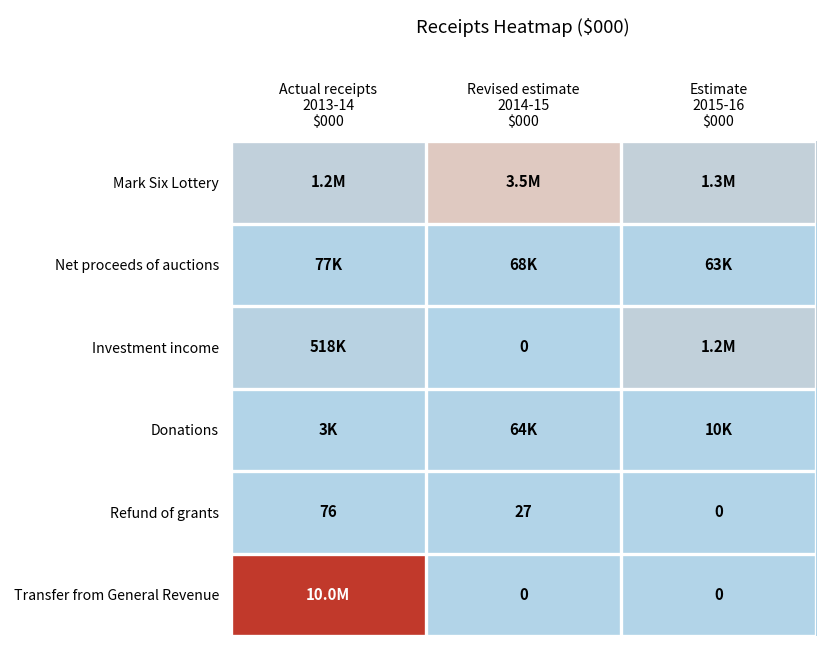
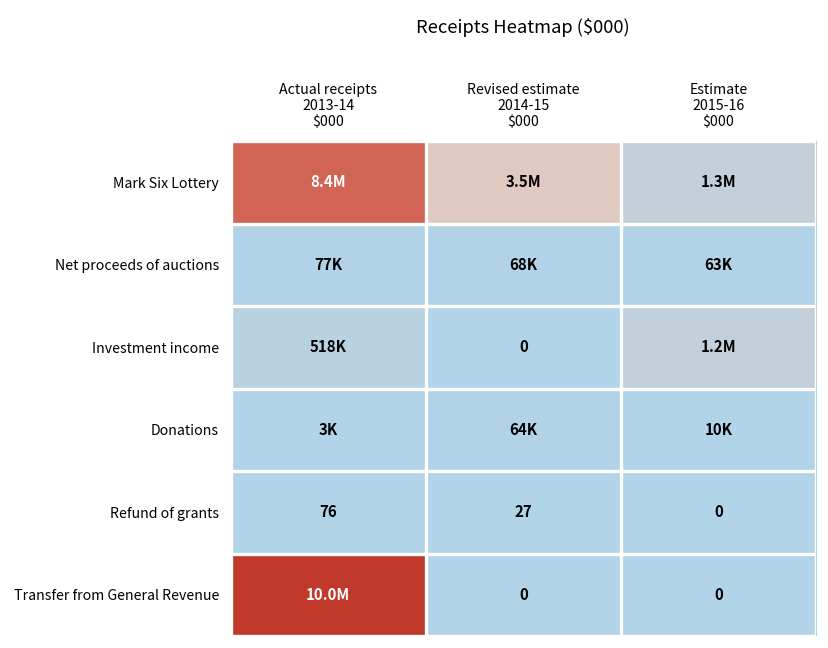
Mark Six Lottery, Actual receipts 2013-14 $000: 1.2M -> 8.4M
